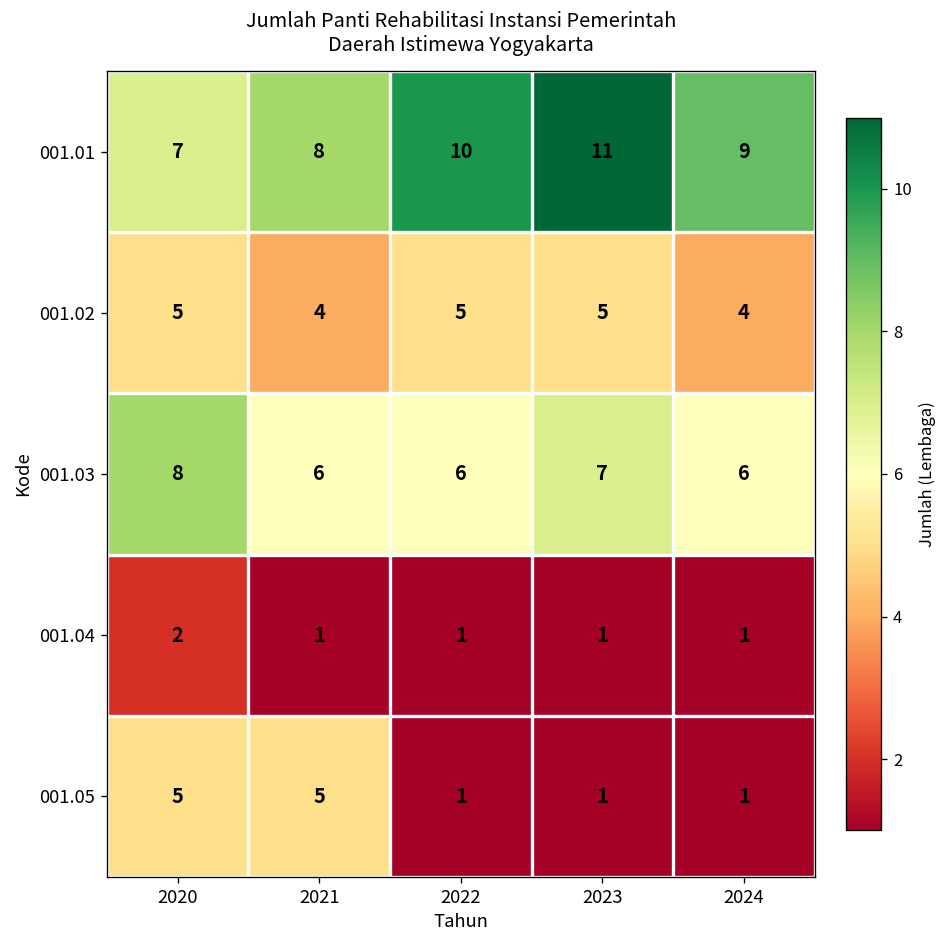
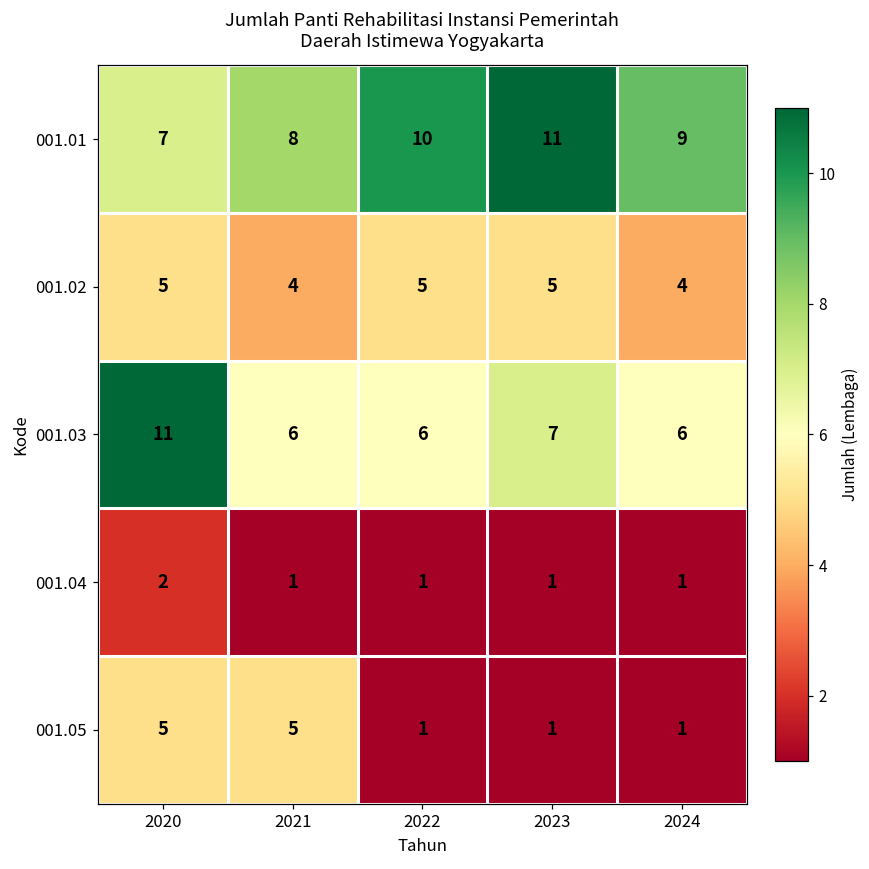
001.03, 2020: 8 -> 11
